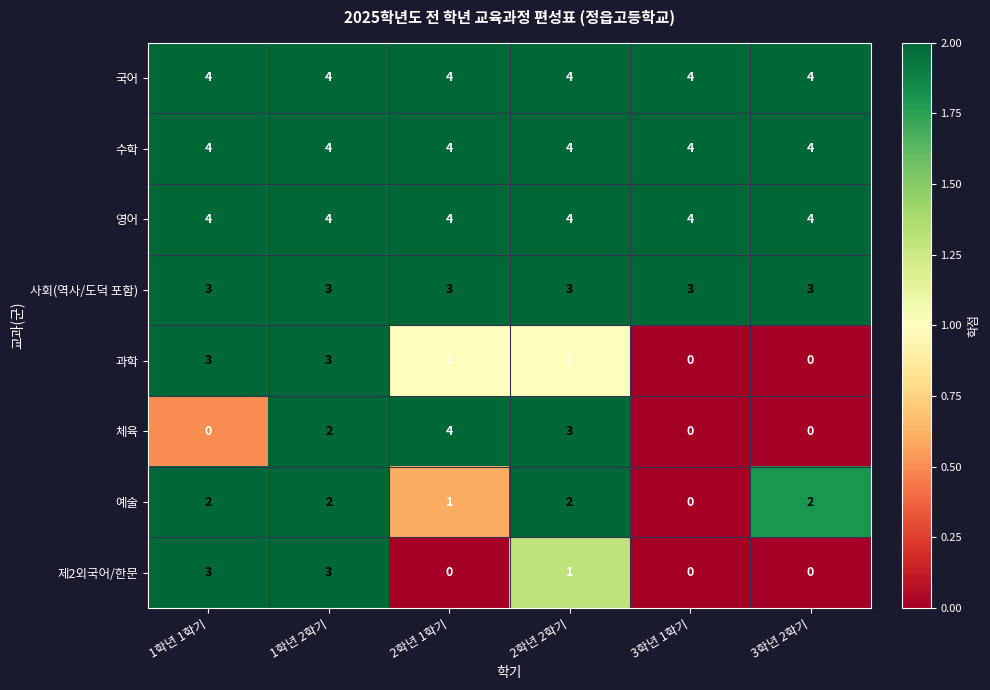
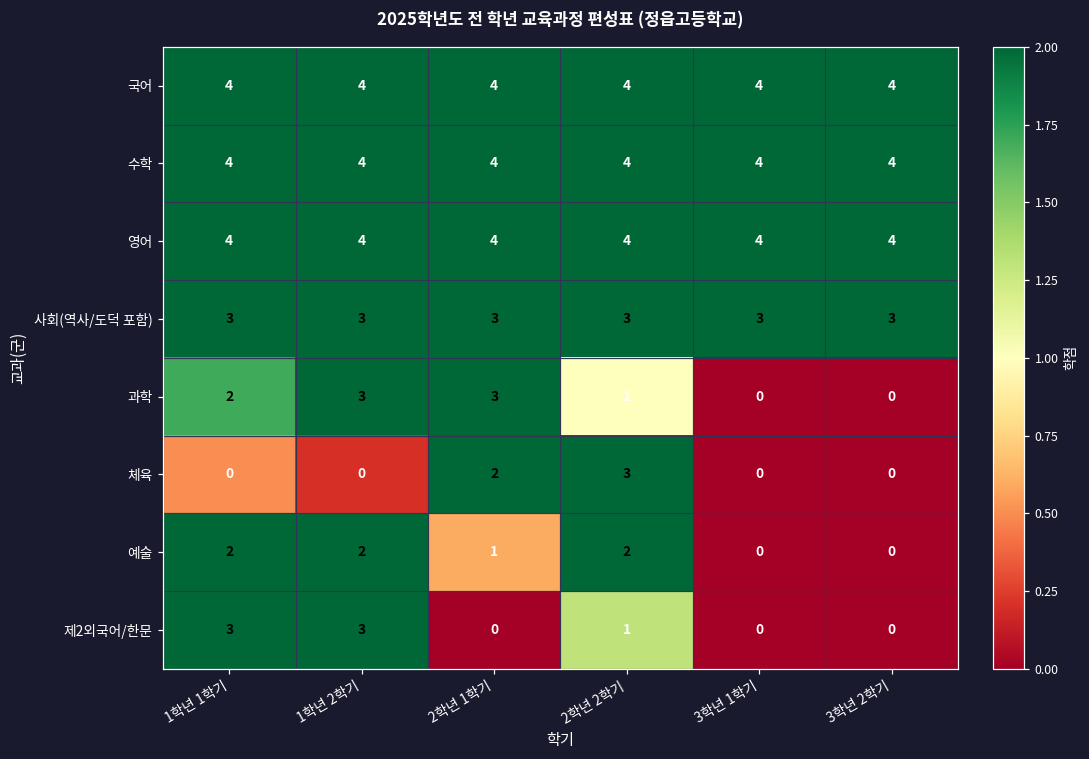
과학, 1학년 1학기: 3 -> 2
과학, 2학년 1학기: 1 -> 3
체육, 1학년 2학기: 2 -> 0
체육, 2학년 1학기: 4 -> 2
예술, 3학년 2학기: 2 -> 0
